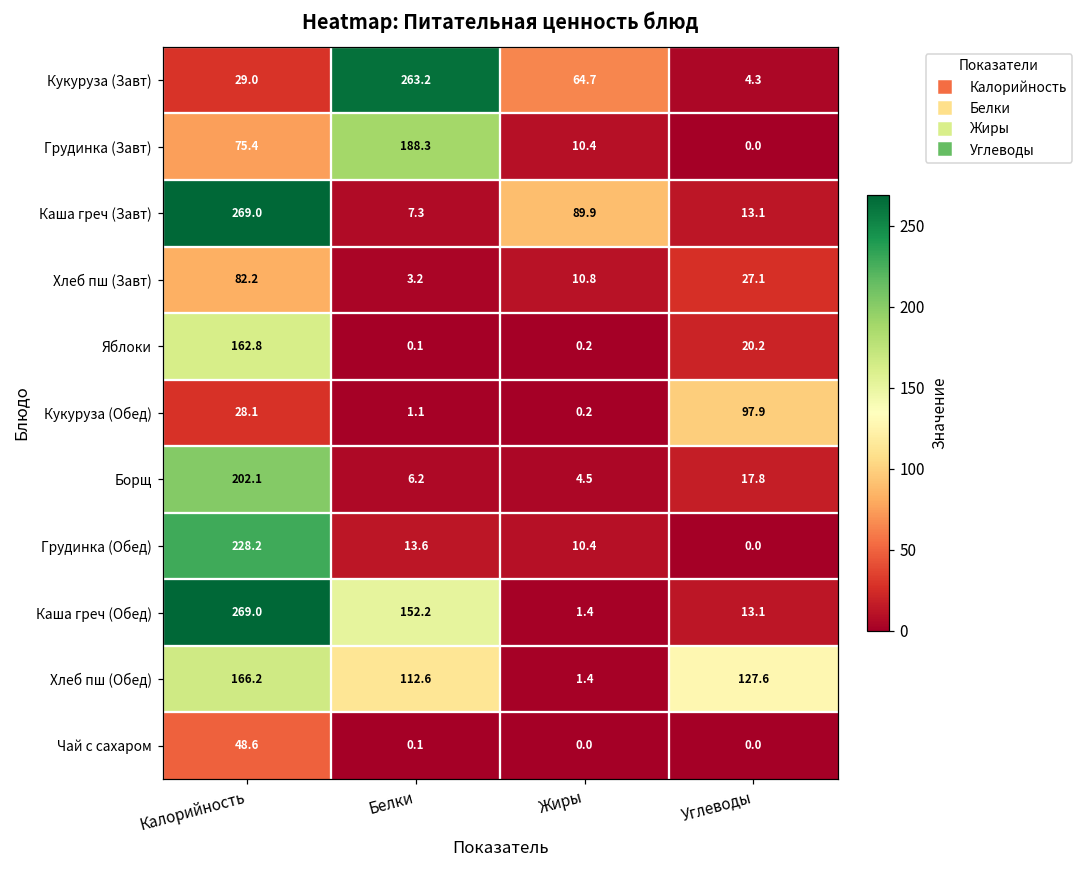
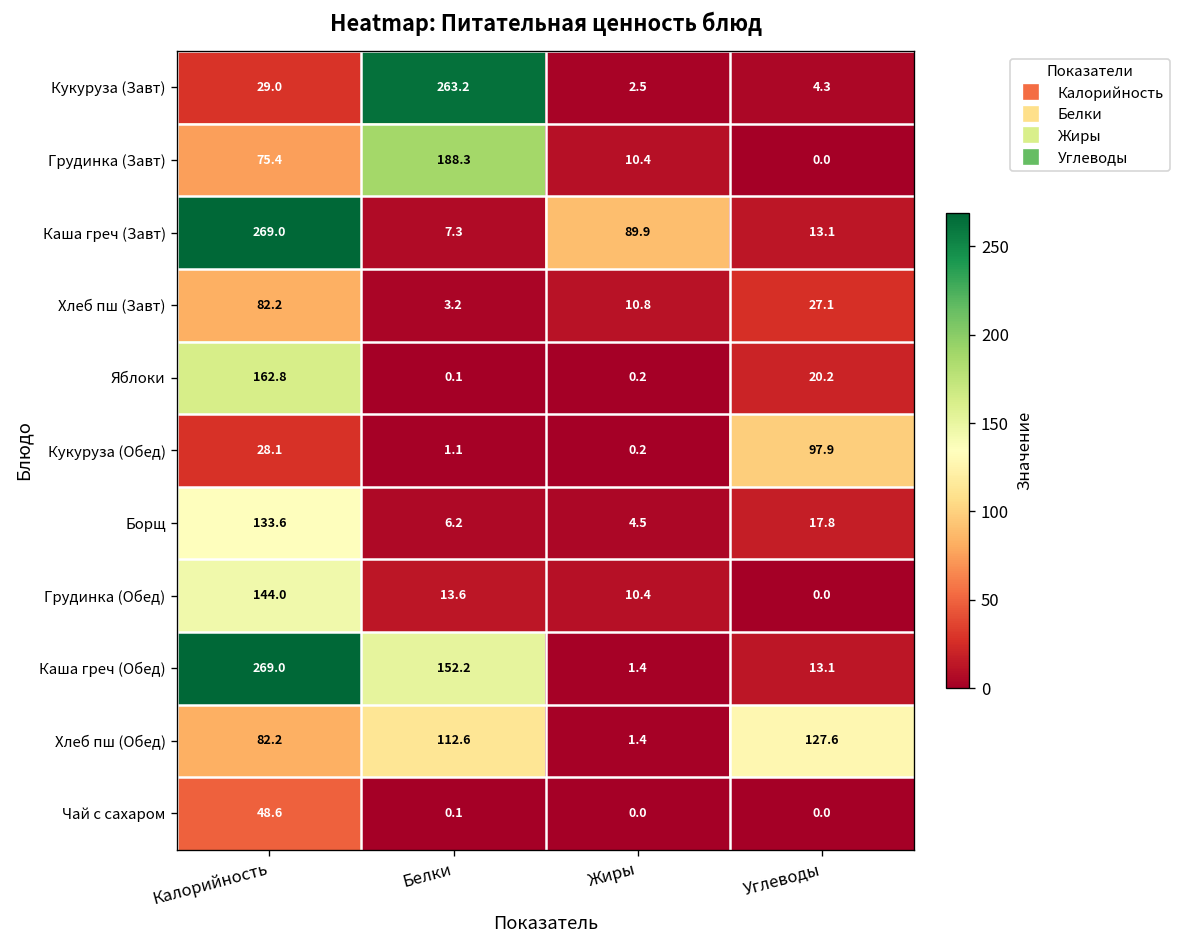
Кукуруза (Завт), Жиры: 64.7 -> 2.5
Борщ, Калорийность: 202.1 -> 133.6
Грудинка (Обед), Калорийность: 228.2 -> 144.0
Хлеб пш (Обед), Калорийность: 166.2 -> 82.2
